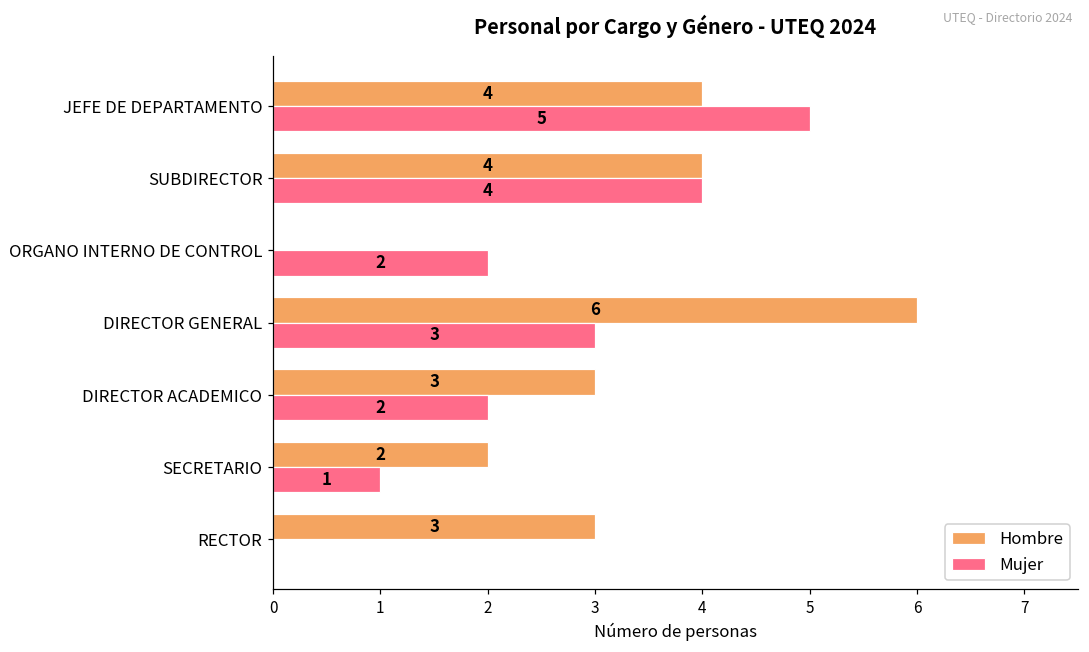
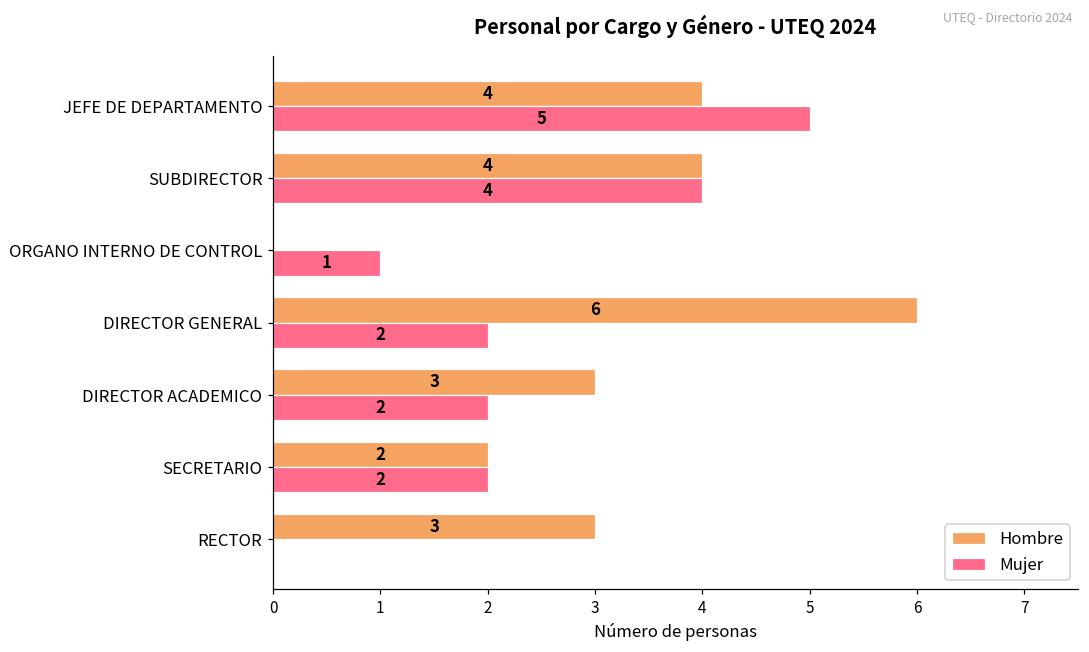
Mujer, ORGANO INTERNO DE CONTROL: 2 -> 1
Mujer, DIRECTOR GENERAL: 3 -> 2
Mujer, SECRETARIO: 1 -> 2
